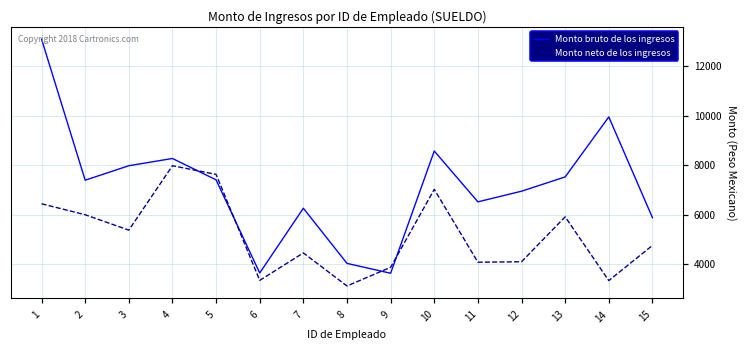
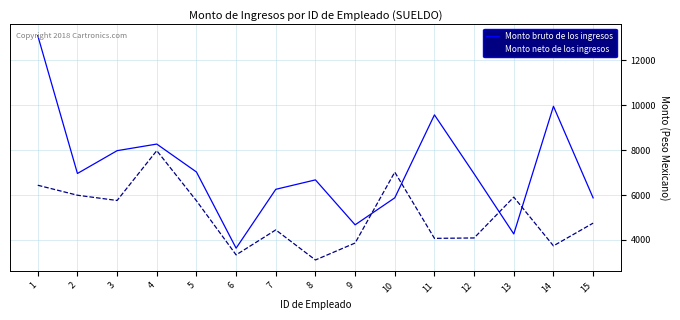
Monto bruto de los ingresos, 2: 7400 -> 7000
Monto neto de los ingresos, 3: 5400 -> 5800
Monto bruto de los ingresos, 5: 7400 -> 7000
Monto neto de los ingresos, 5: 7600 -> 5700
Monto bruto de los ingresos, 8: 4000 -> 6700
Monto bruto de los ingresos, 9: 3600 -> 4700
Monto bruto de los ingresos, 10: 8600 -> 5900
Monto bruto de los ingresos, 11: 6500 -> 9600
Monto bruto de los ingresos, 13: 7500 -> 4300
Monto neto de los ingresos, 14: 3300 -> 3700
